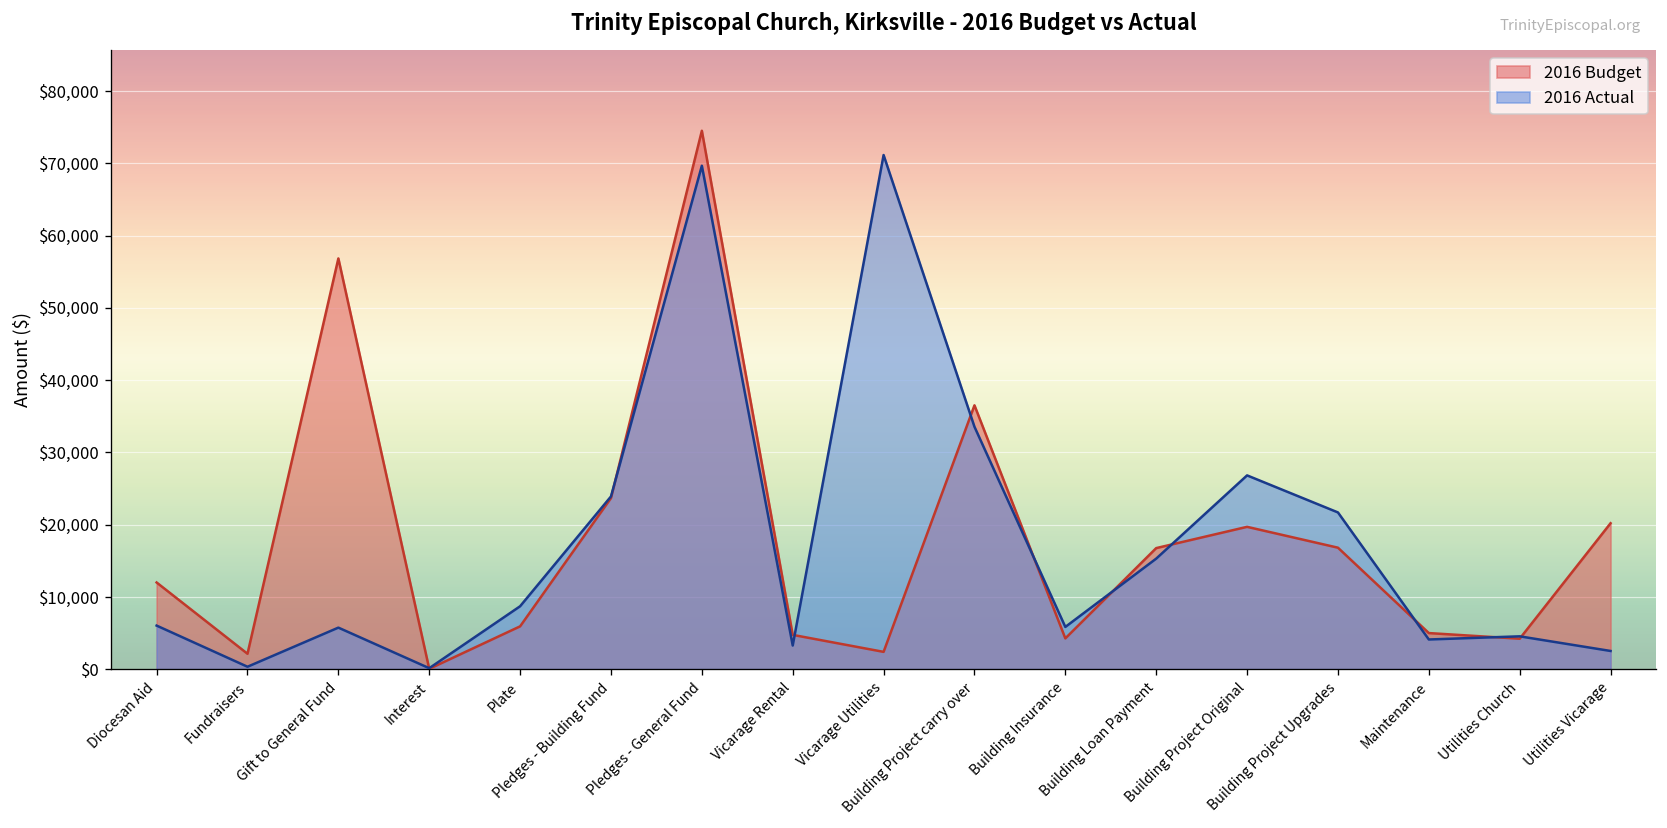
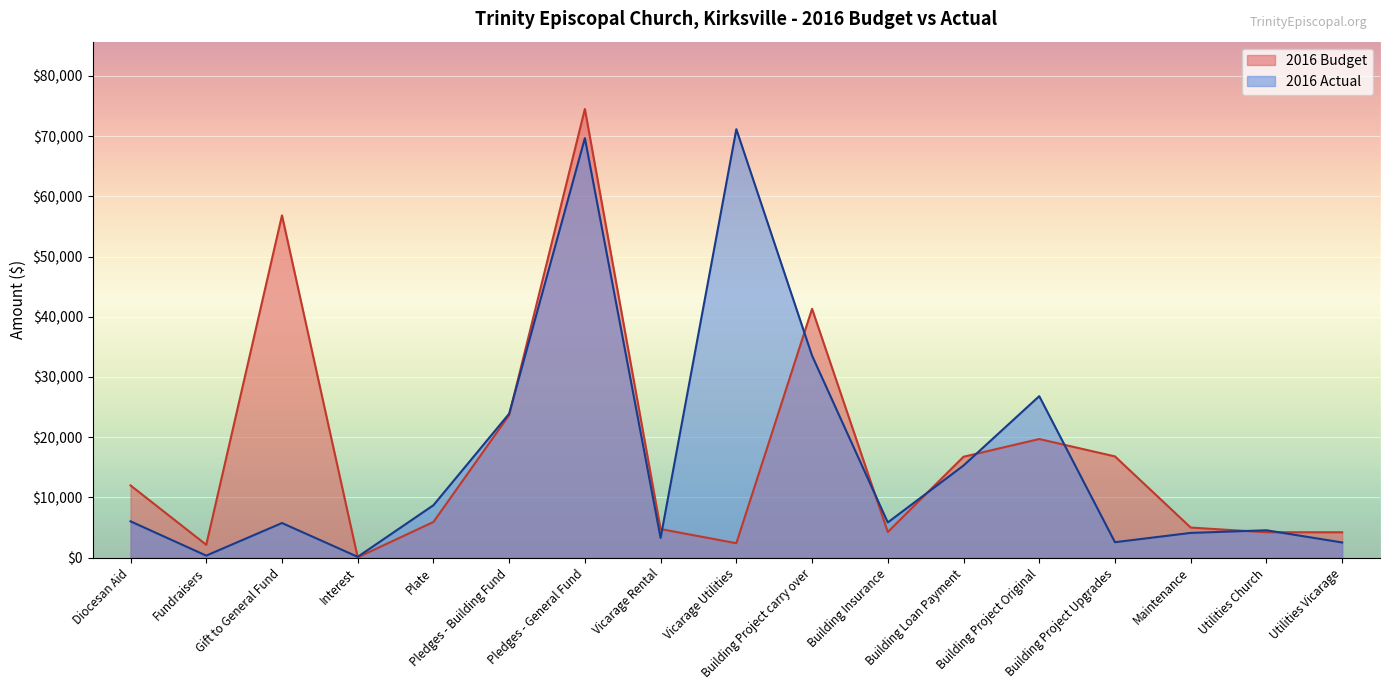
2016 Budget, Building Project carry over: $37,000 -> $41,000
2016 Actual, Building Project Upgrades: $22,000 -> $3,000
2016 Budget, Utilities Vicarage: $20,000 -> $4,000
